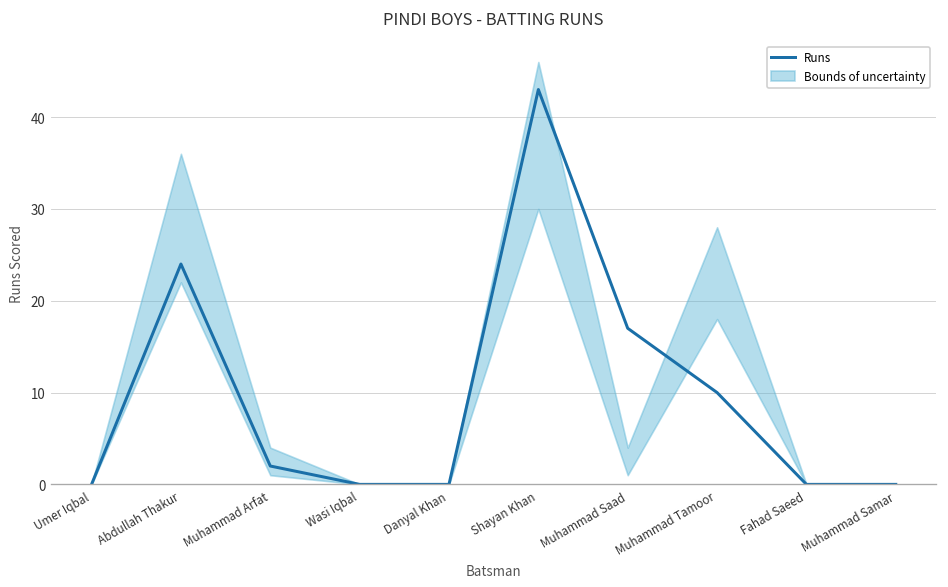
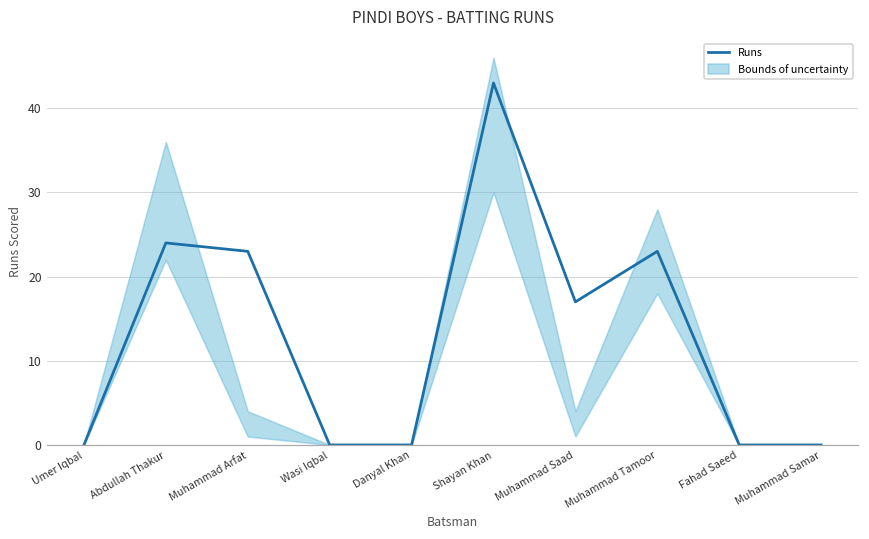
Runs, Muhammad Arfat: 2 -> 23
Runs, Muhammad Tamoor: 10 -> 23
